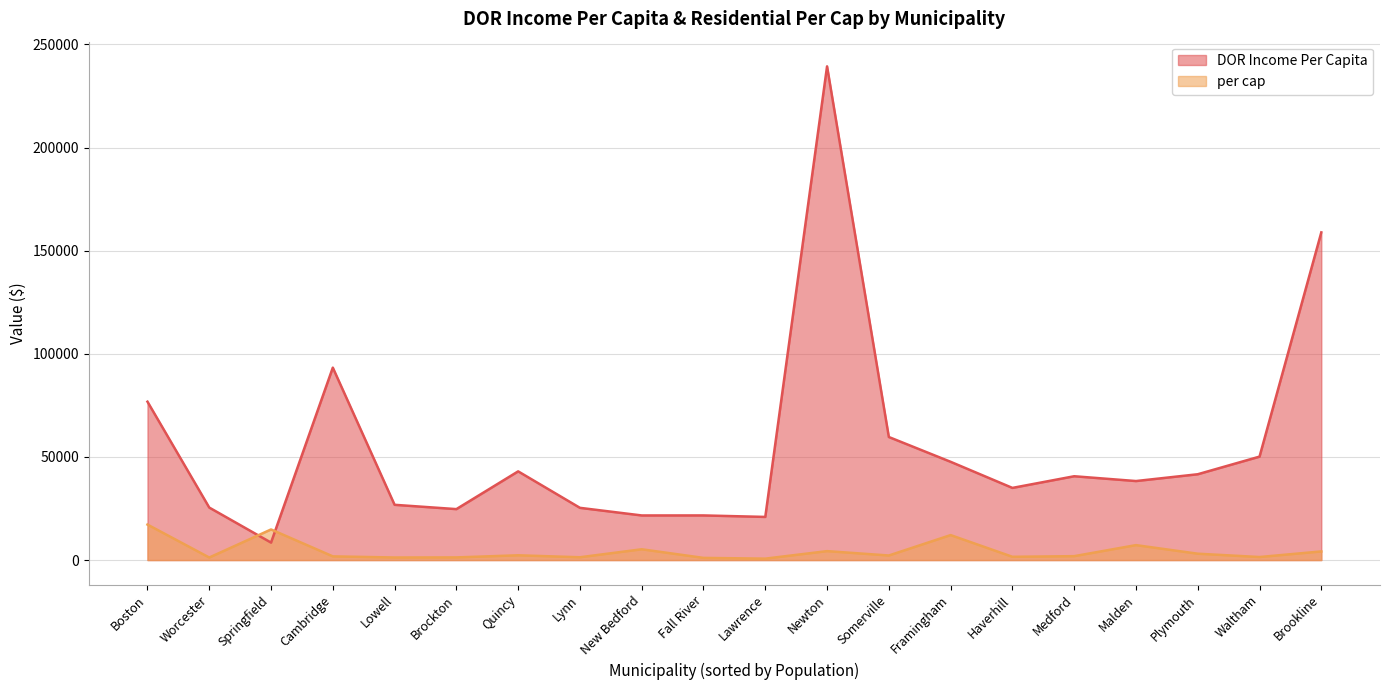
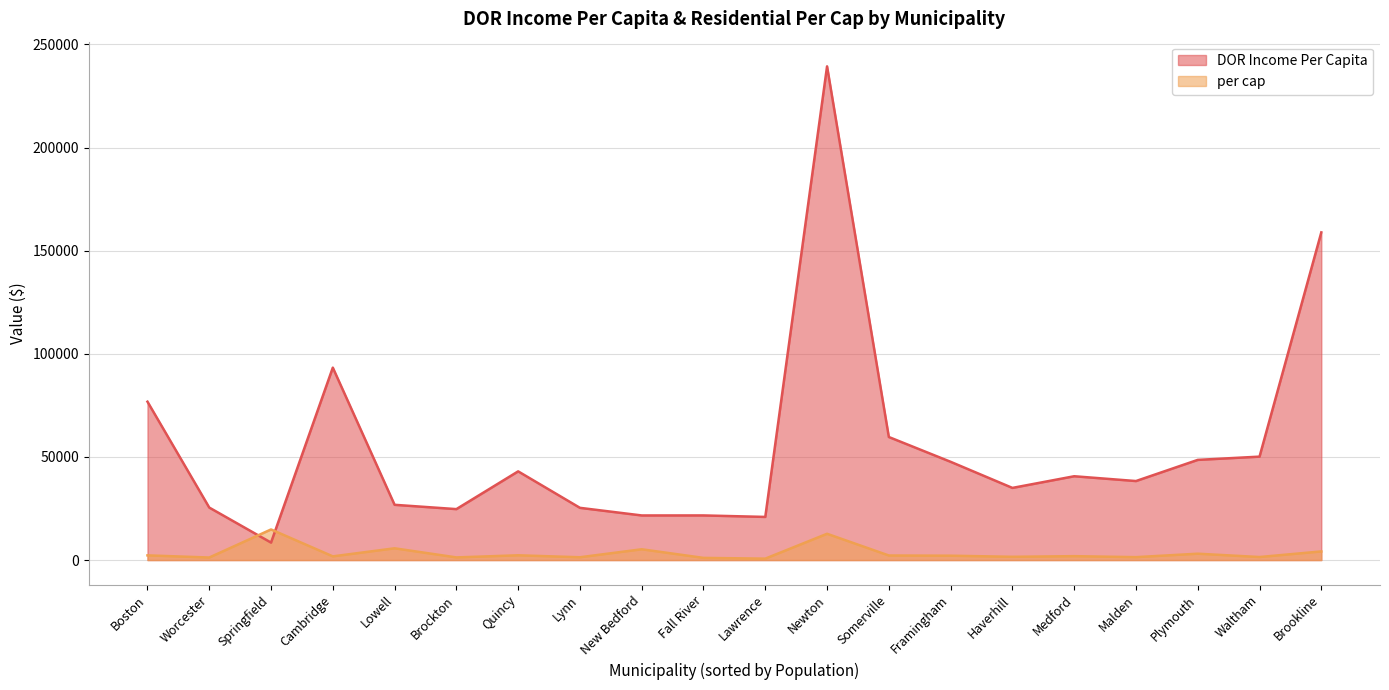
per cap, Boston: 17000 -> 2000
per cap, Lowell: 1000 -> 6000
per cap, Newton: 4000 -> 13000
per cap, Framingham: 12000 -> 2000
per cap, Malden: 7000 -> 1000
DOR Income Per Capita, Plymouth: 42000 -> 49000
